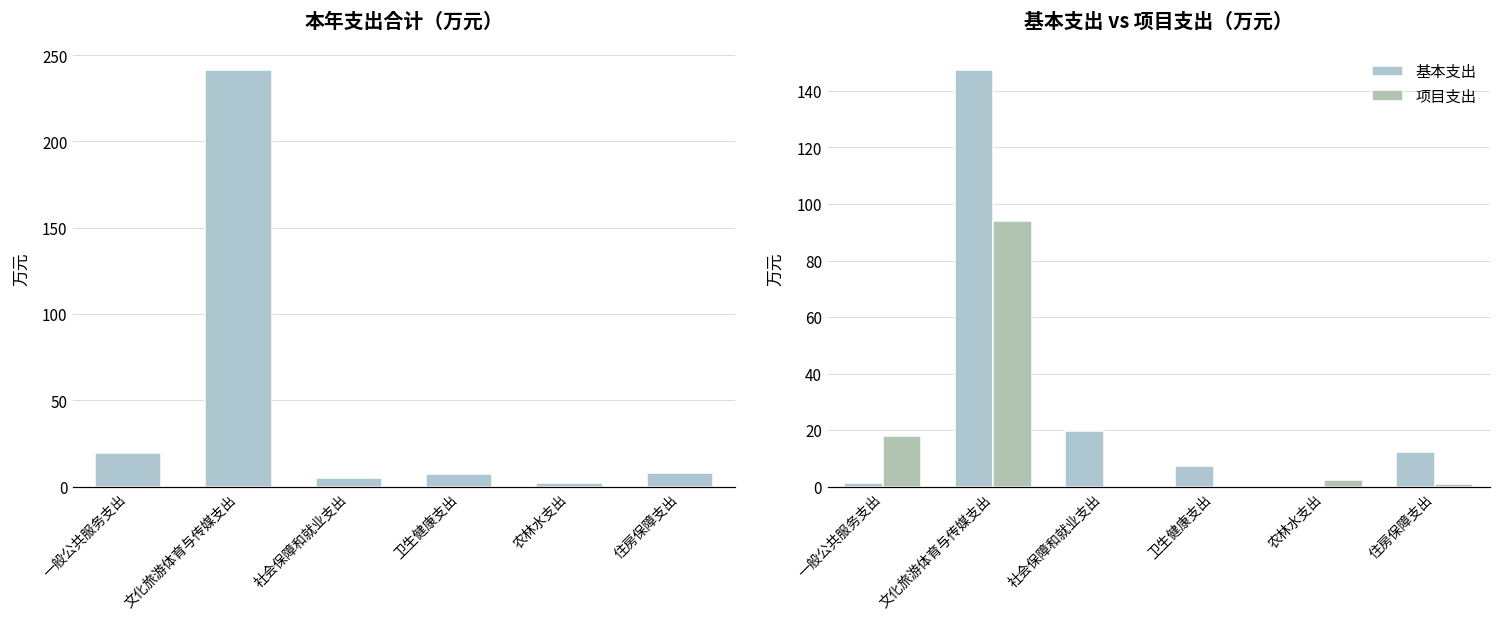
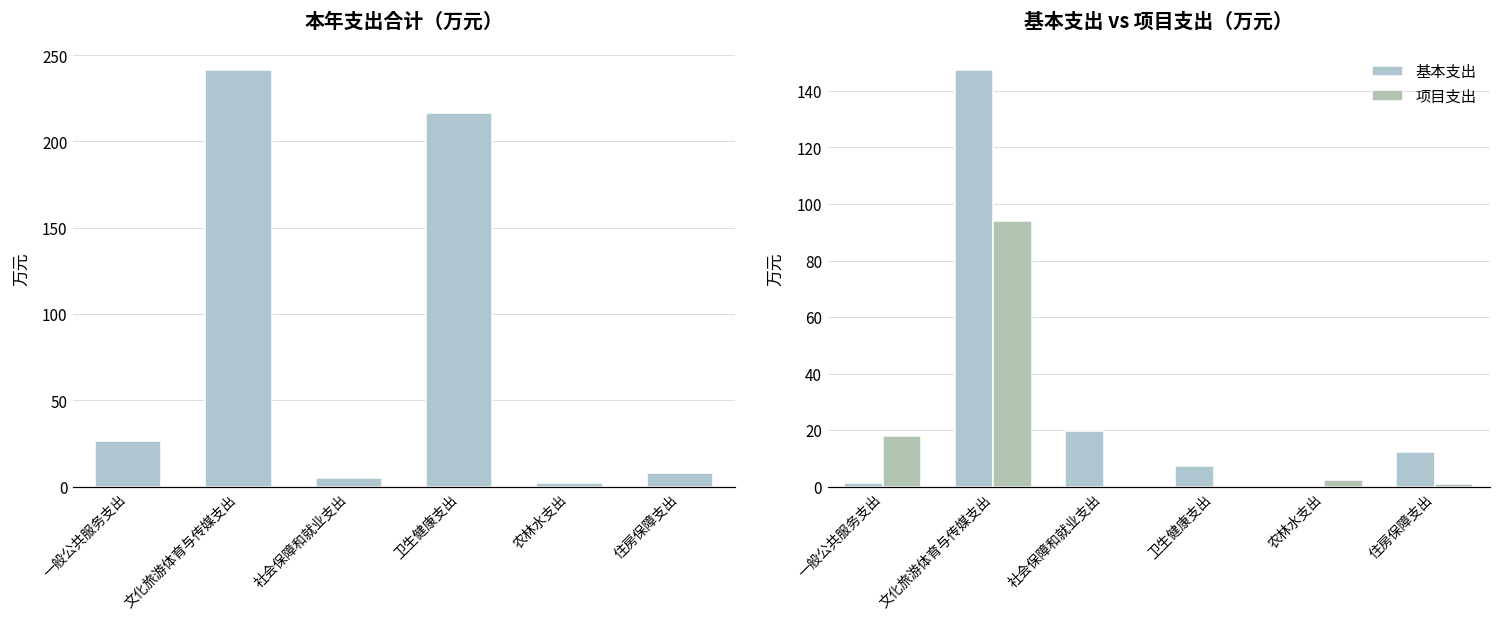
本年支出合计（万元）, 一般公共服务支出: 19 -> 27
本年支出合计（万元）, 卫生健康支出: 7 -> 217
